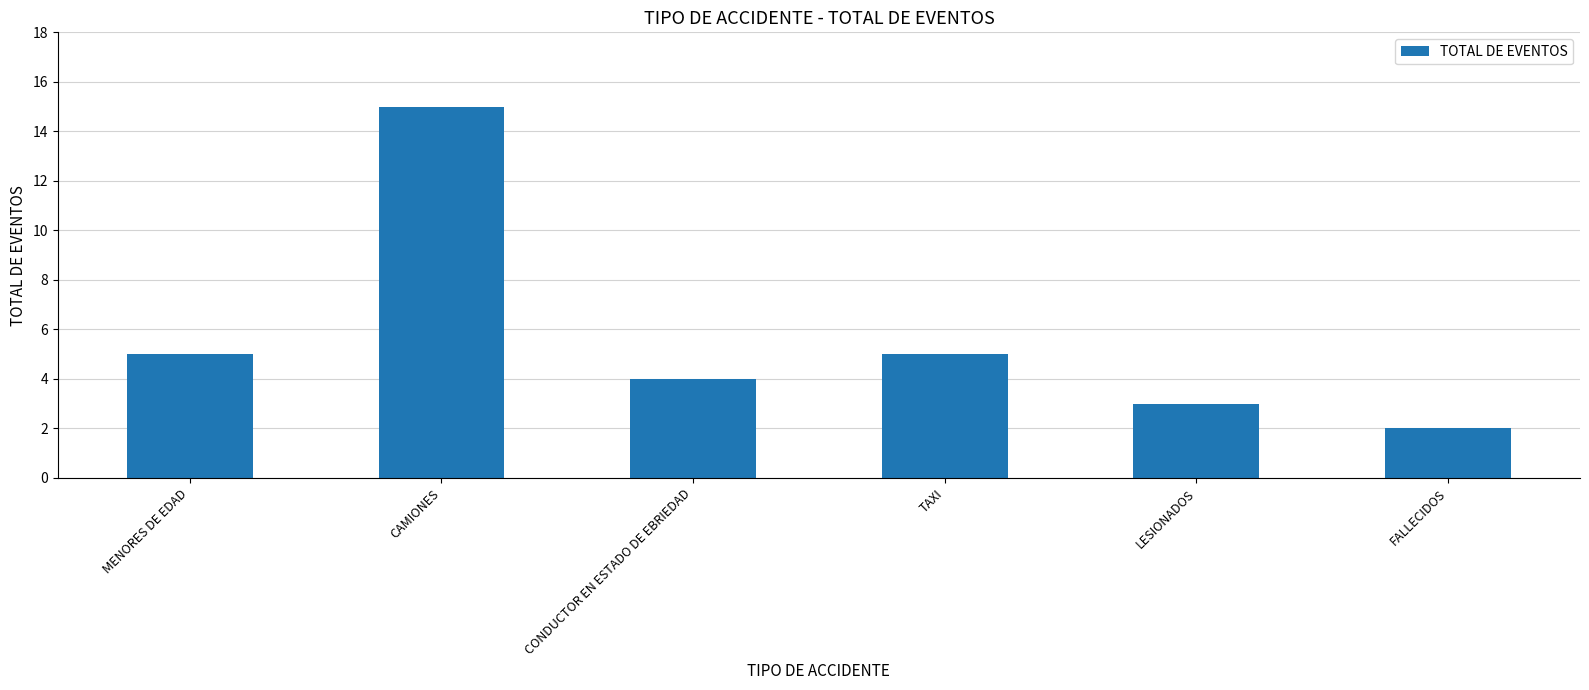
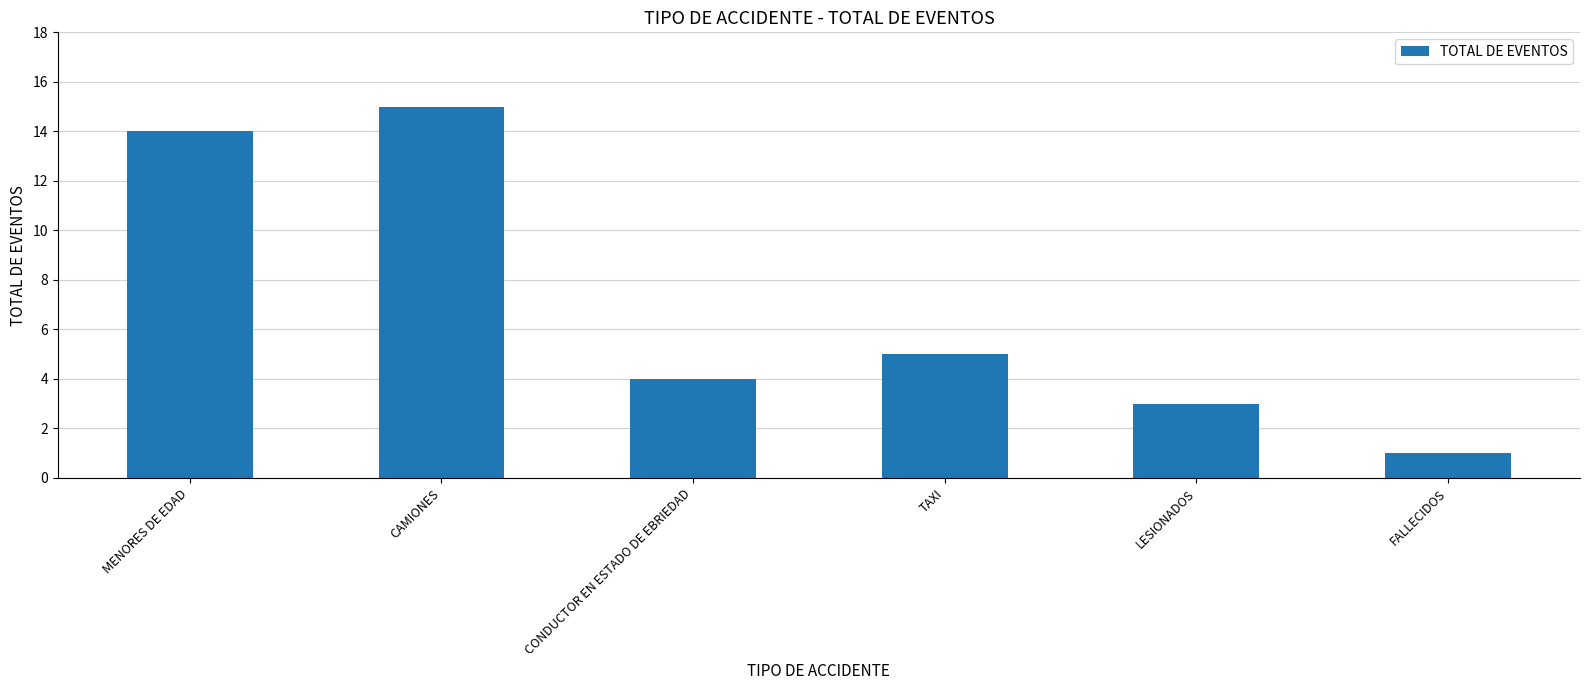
MENORES DE EDAD: 5 -> 14
FALLECIDOS: 2 -> 1
